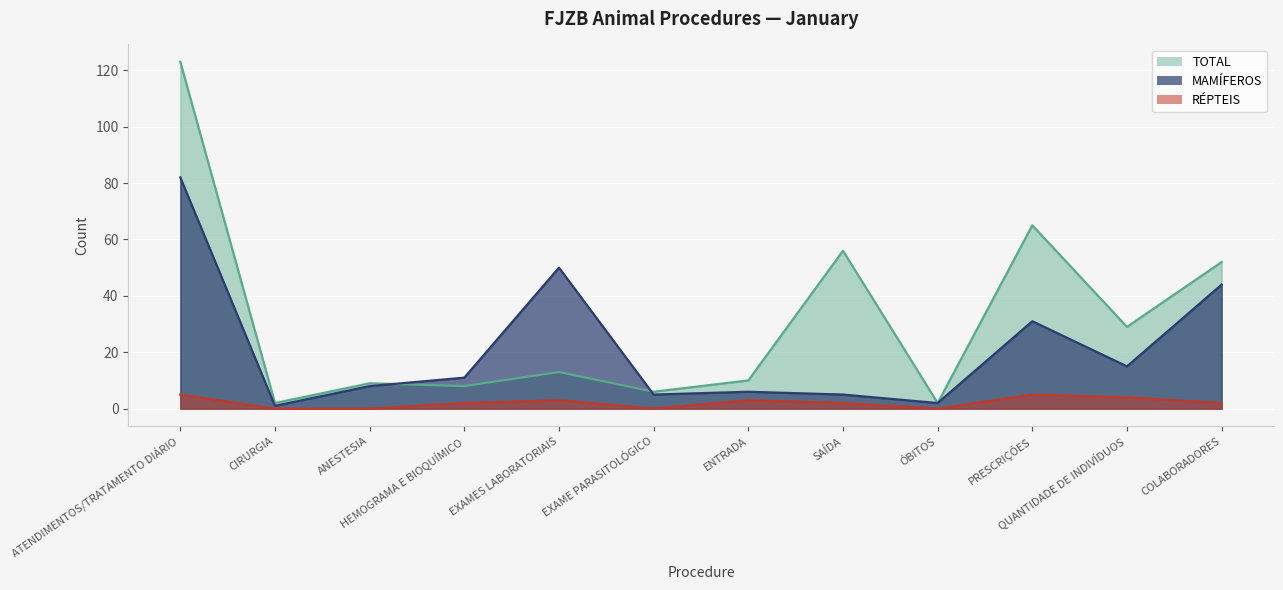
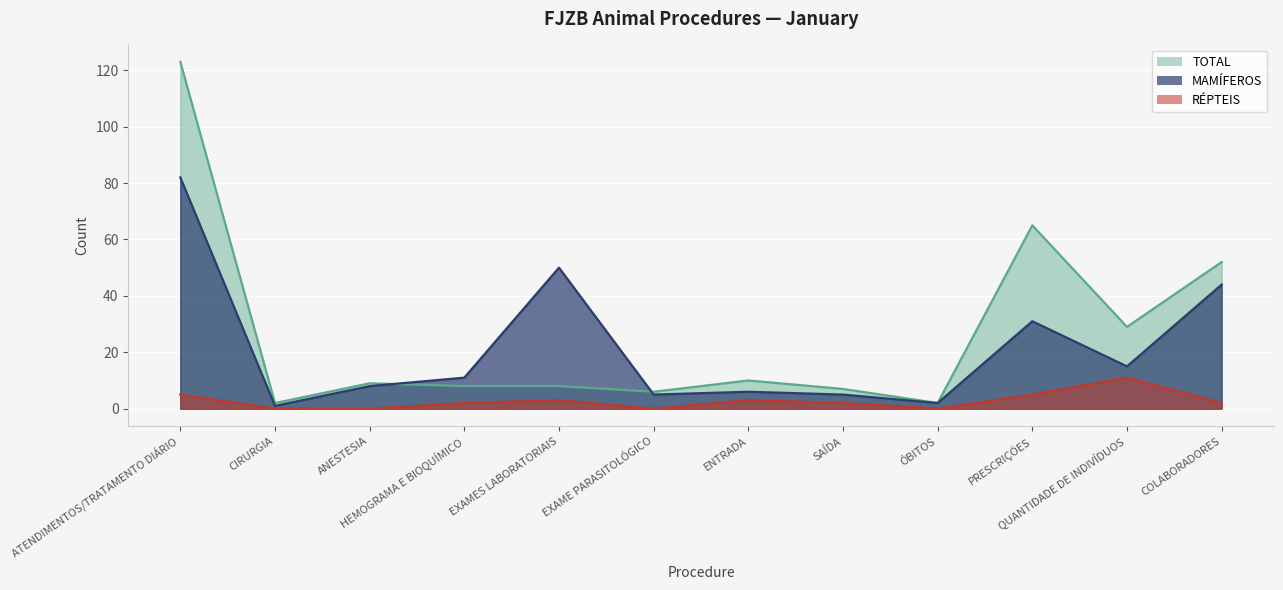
TOTAL, EXAMES LABORATORIAIS: 13 -> 8
TOTAL, SAÍDA: 56 -> 7
RÉPTEIS, QUANTIDADE DE INDIVÍDUOS: 4 -> 11
